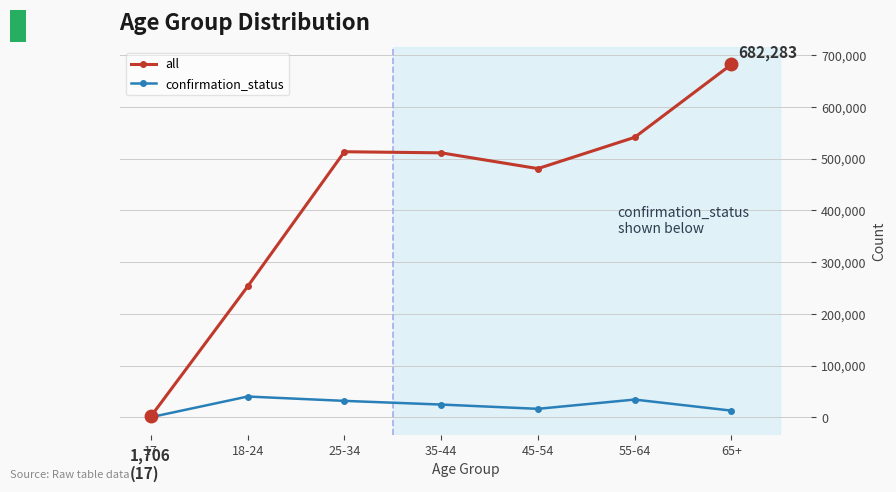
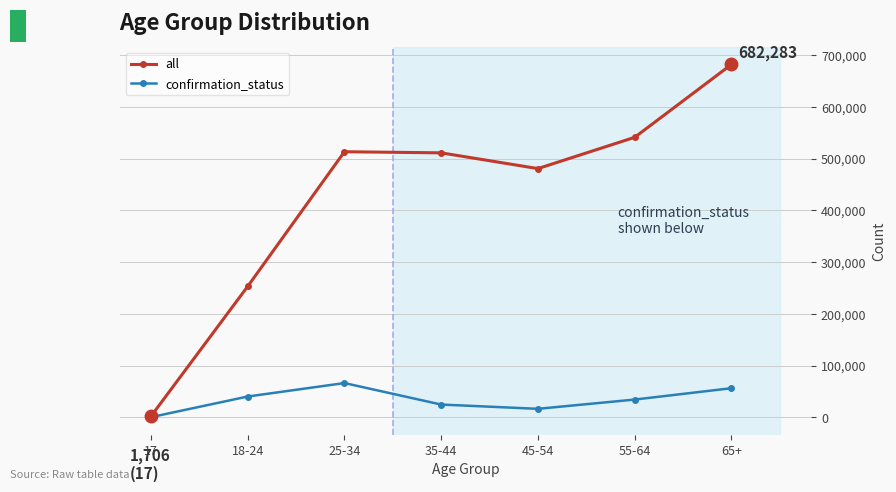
confirmation_status, 25-34: 30,000 -> 70,000
confirmation_status, 65+: 10,000 -> 60,000
